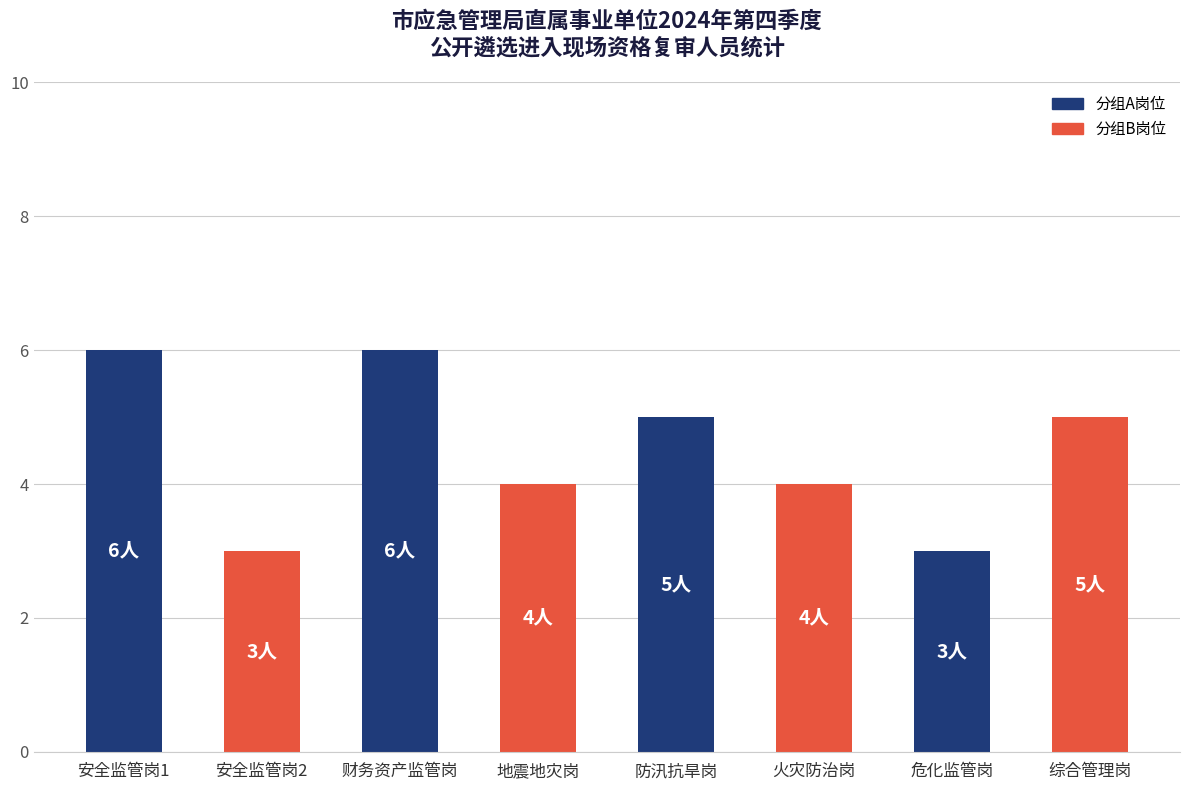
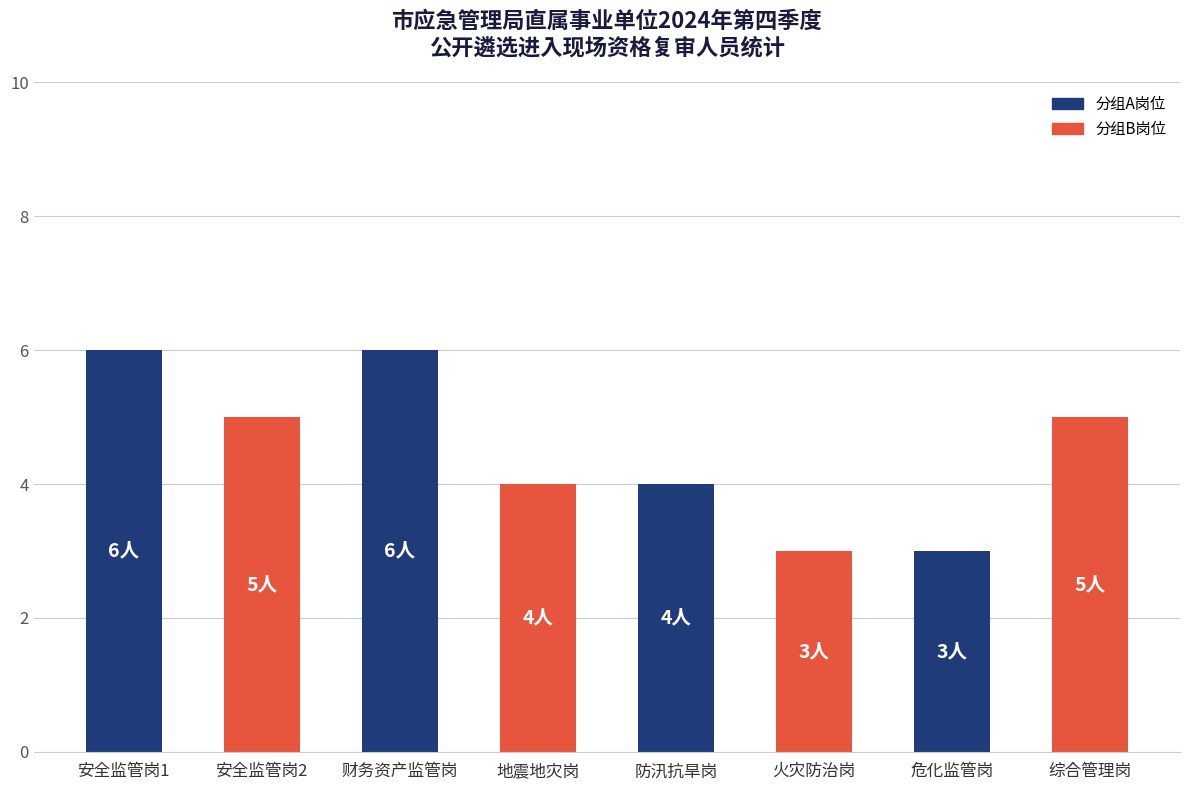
安全监管岗2: 3人 -> 5人
防汛抗旱岗: 5人 -> 4人
火灾防治岗: 4人 -> 3人
